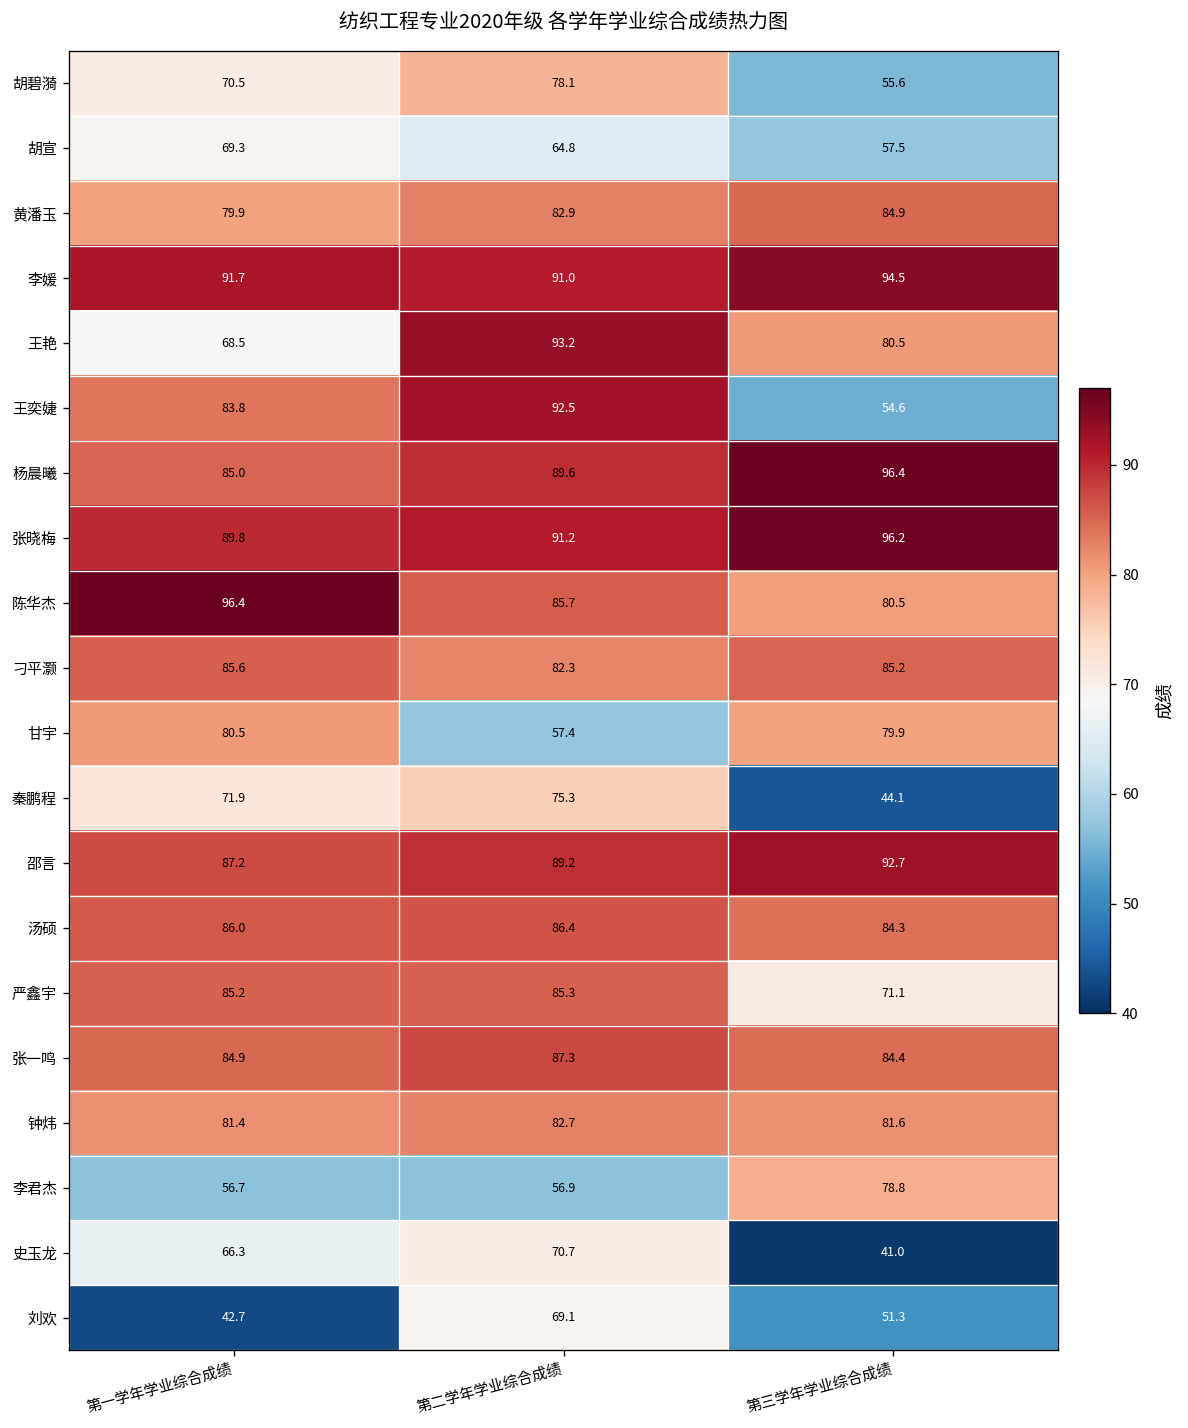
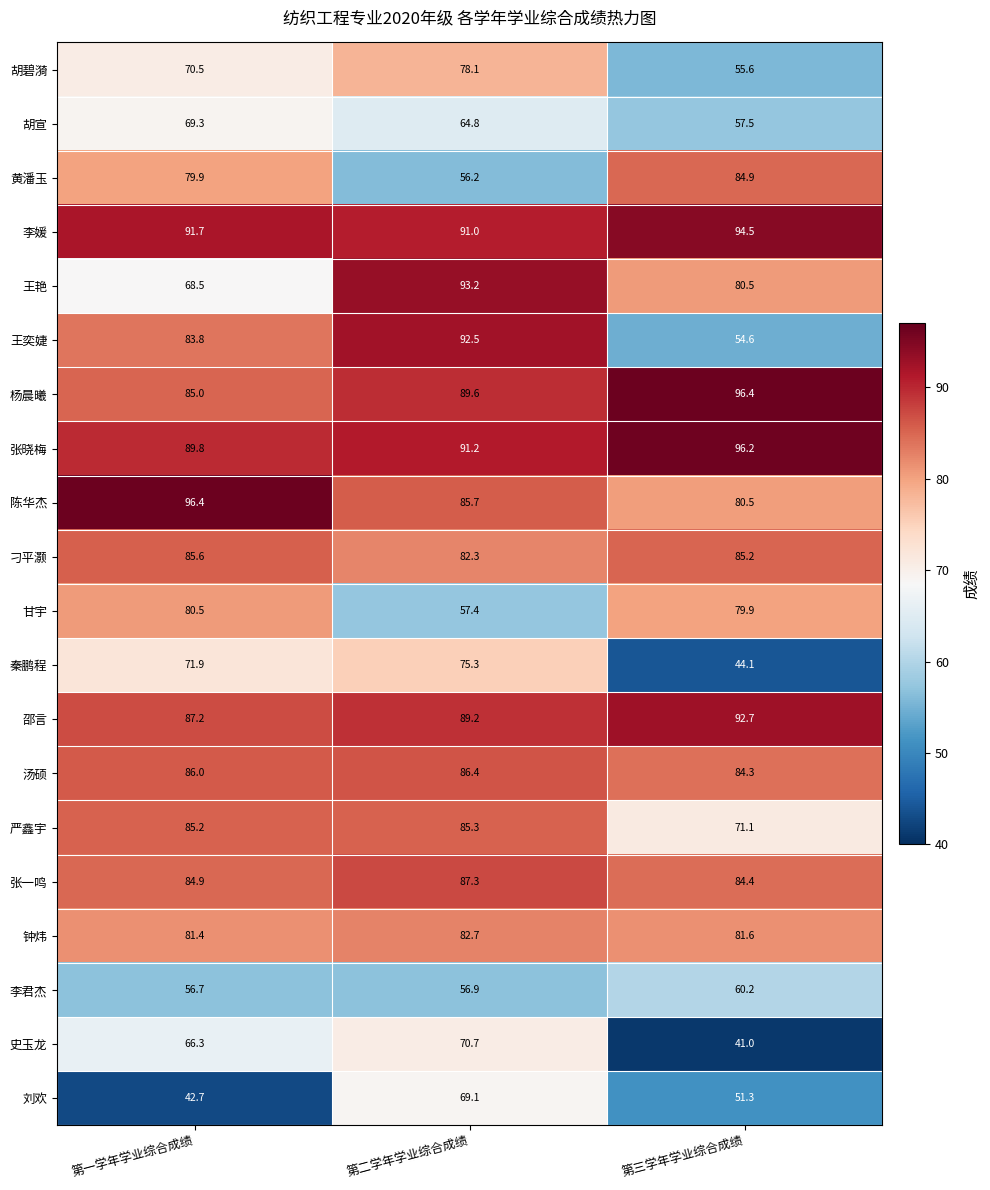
黄潘玉, 第二学年学业综合成绩: 82.9 -> 56.2
李君杰, 第三学年学业综合成绩: 78.8 -> 60.2
